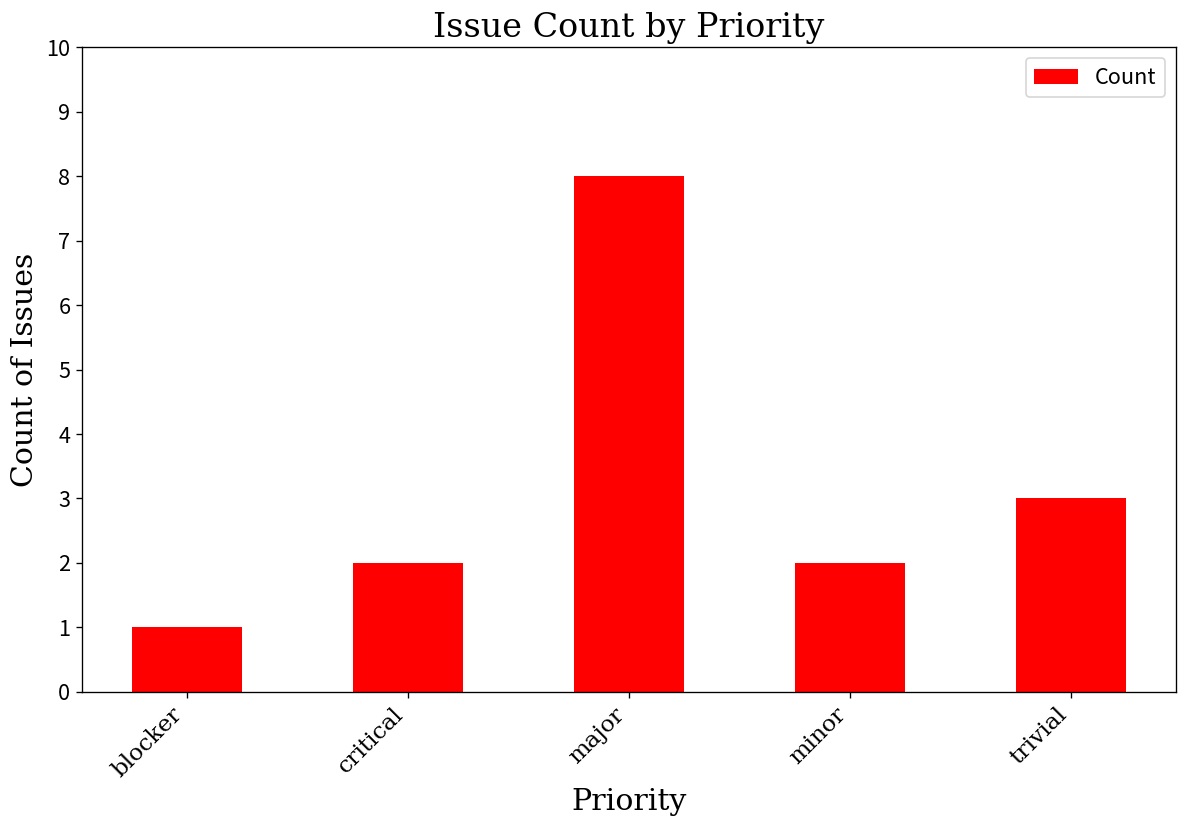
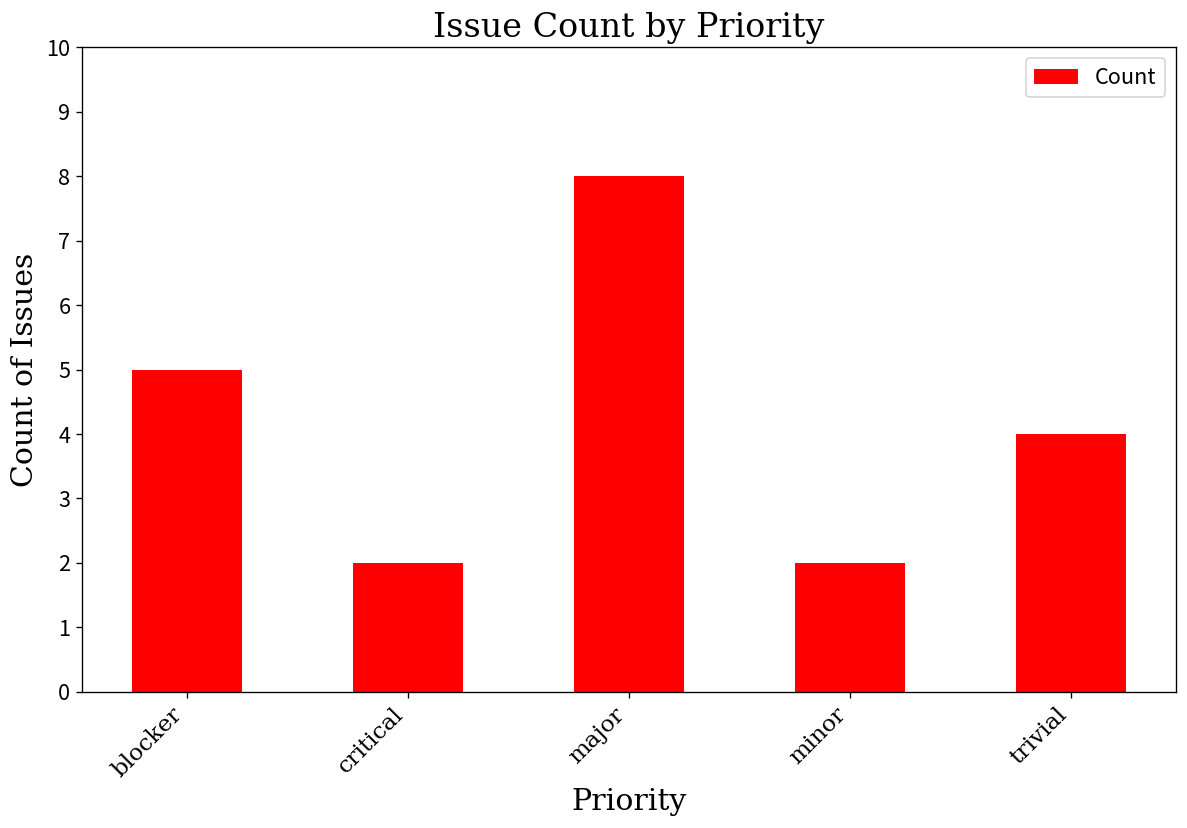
blocker: 1 -> 5
trivial: 3 -> 4
